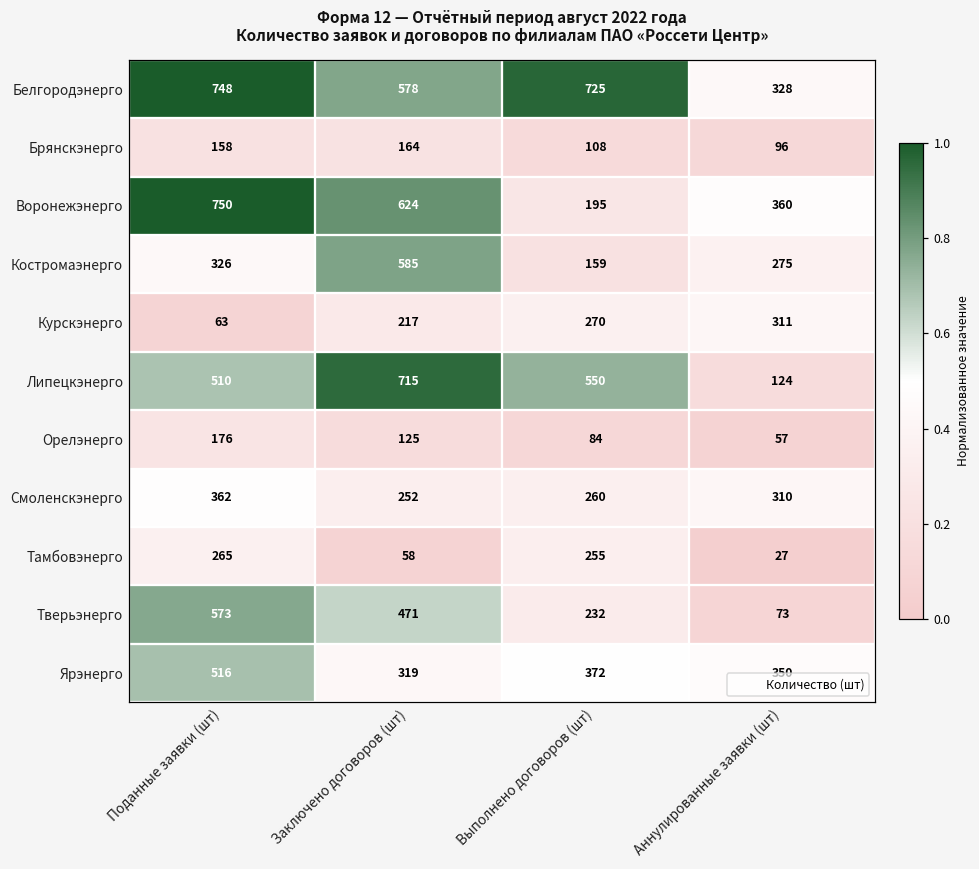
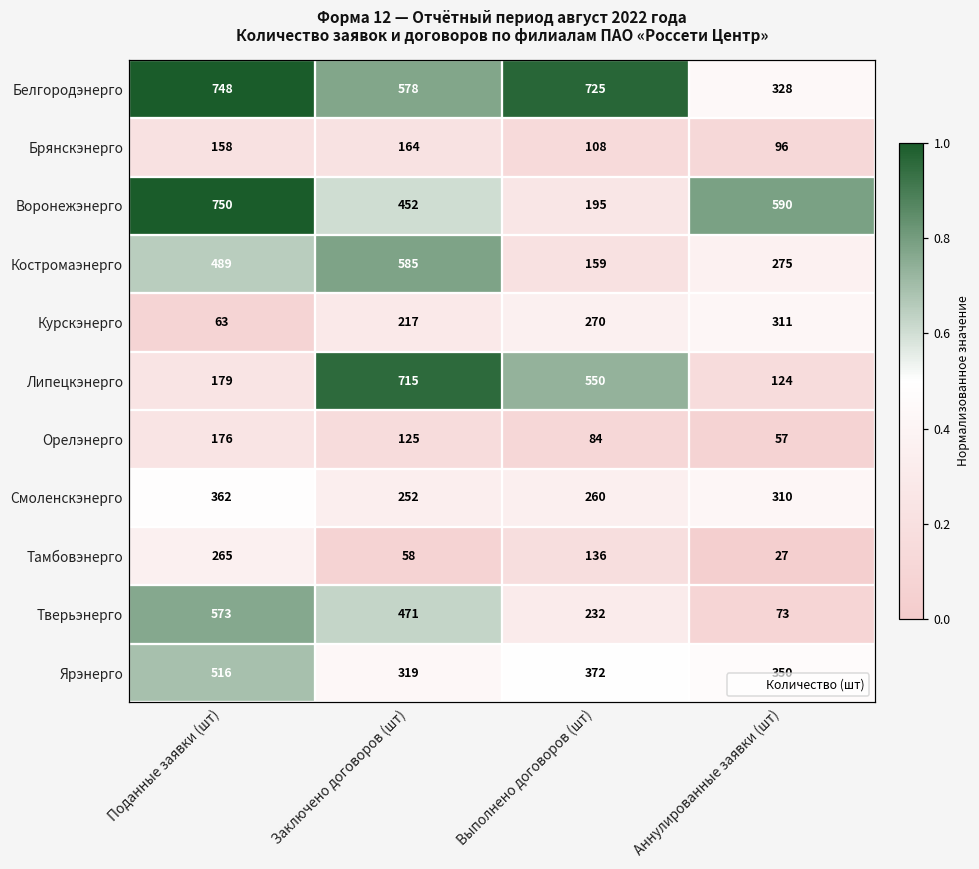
Воронежэнерго, Заключено договоров (шт): 624 -> 452
Воронежэнерго, Аннулированные заявки (шт): 360 -> 590
Костромаэнерго, Поданные заявки (шт): 326 -> 489
Липецкэнерго, Поданные заявки (шт): 510 -> 179
Тамбовэнерго, Выполнено договоров (шт): 255 -> 136
